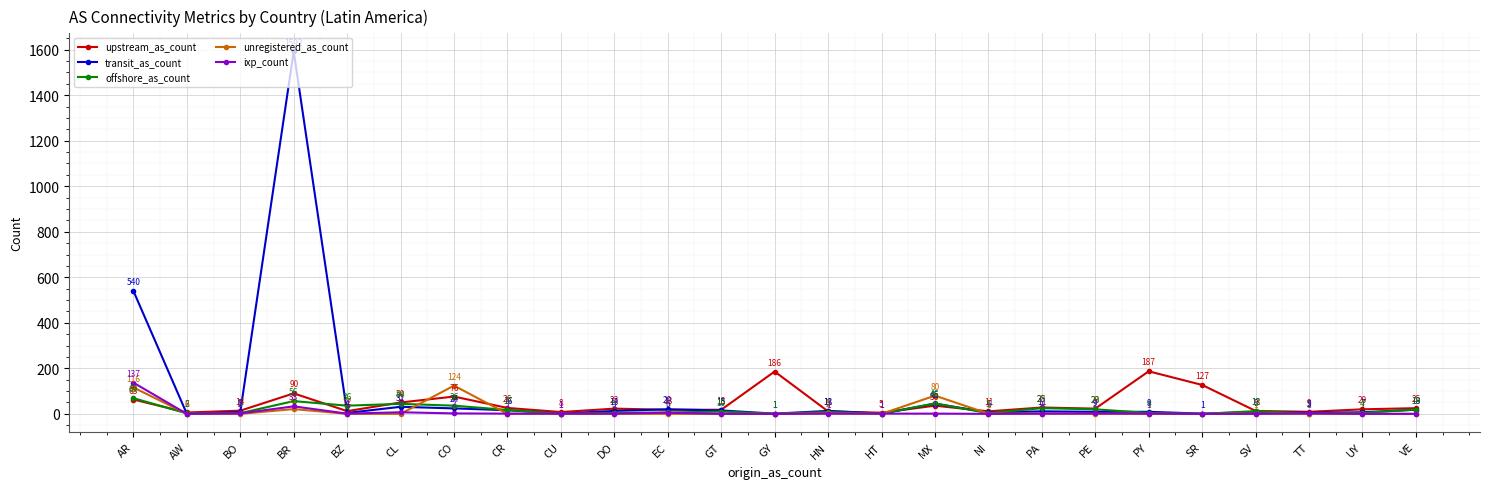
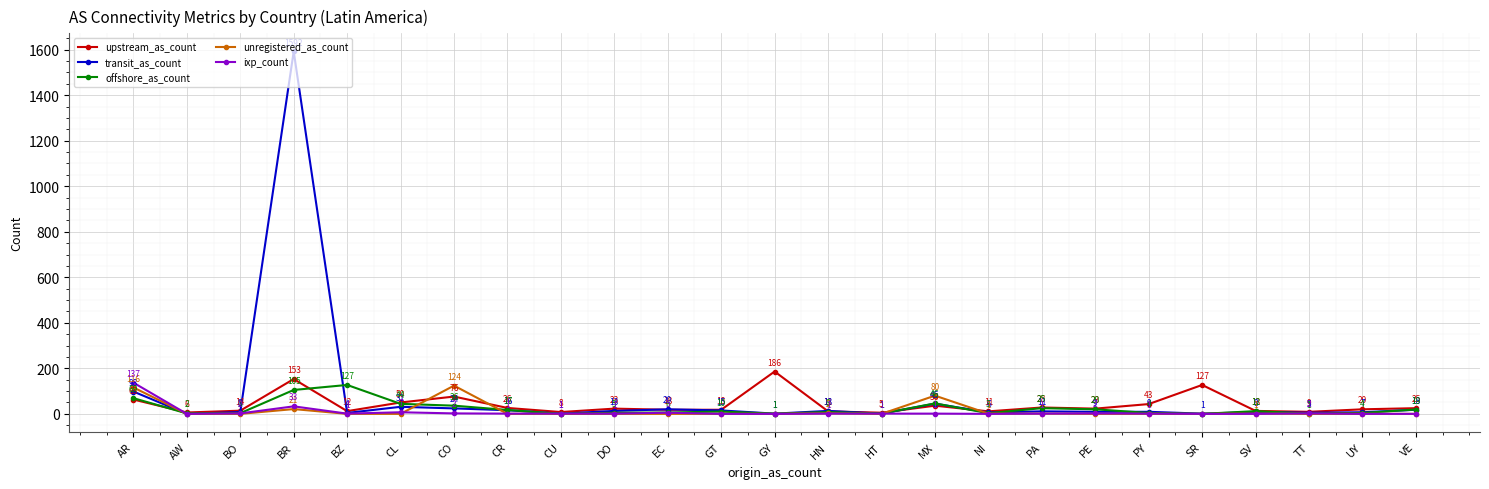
transit_as_count, AR: 540 -> 98
upstream_as_count, BR: 90 -> 153
offshore_as_count, BR: 56 -> 105
offshore_as_count, BZ: 36 -> 127
upstream_as_count, PY: 187 -> 43
